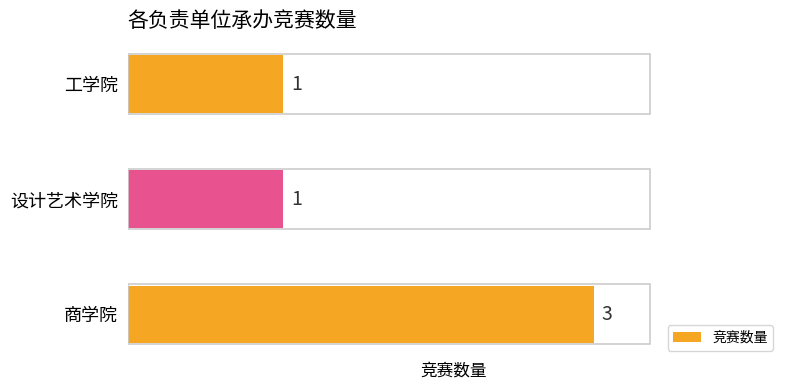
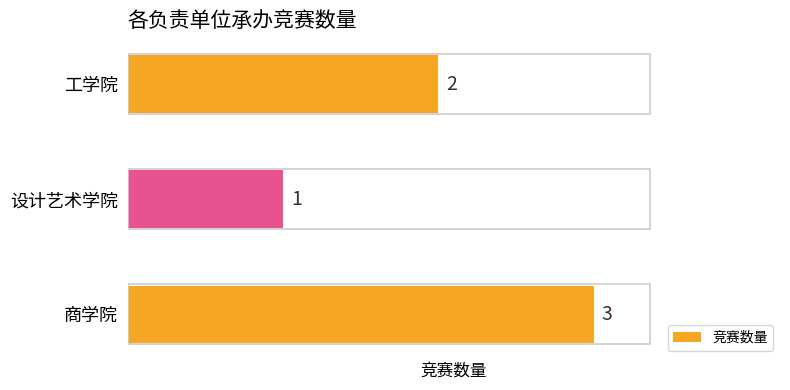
工学院: 1 -> 2
